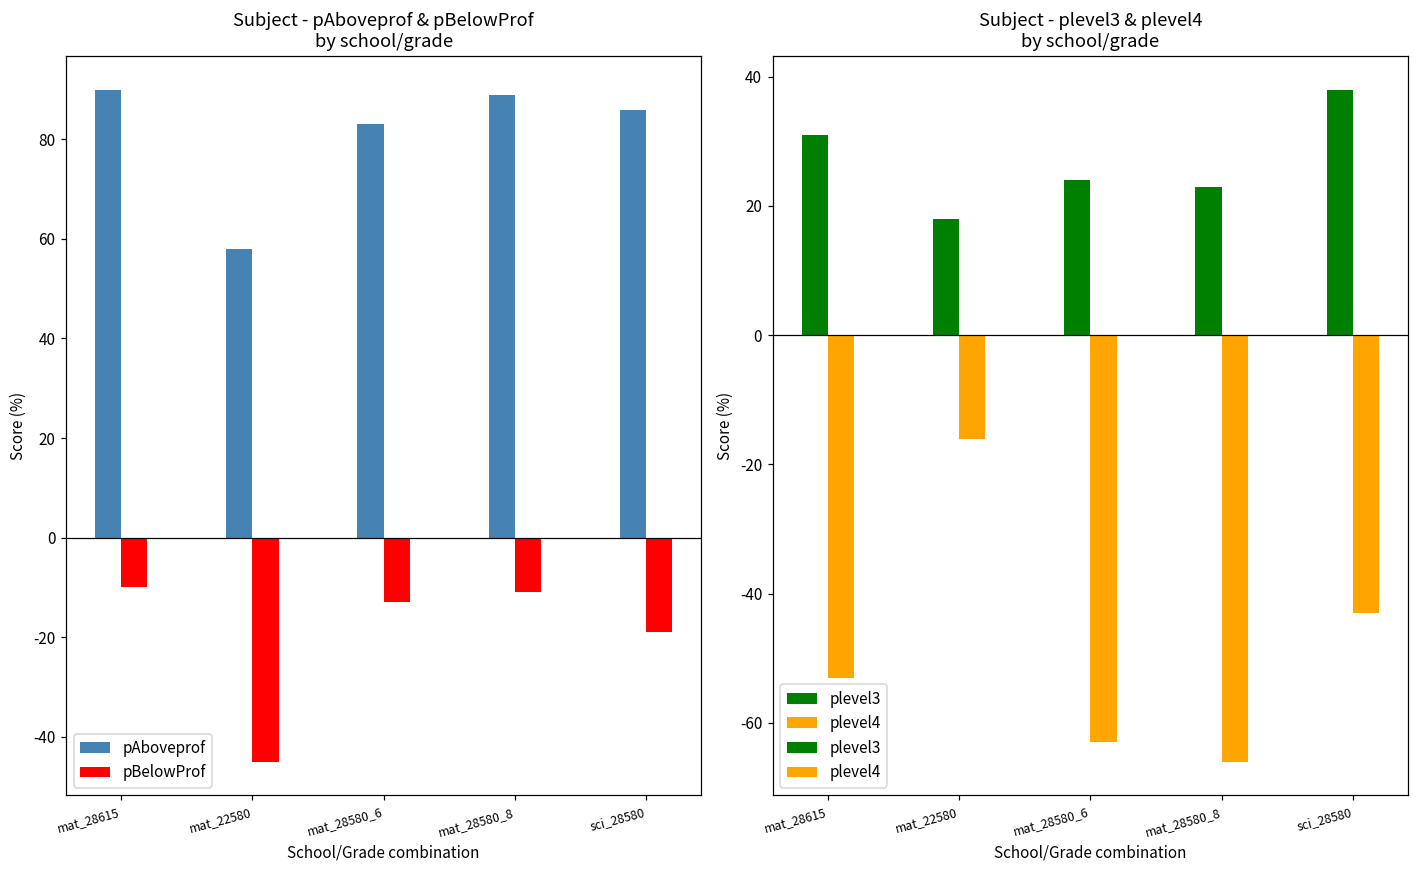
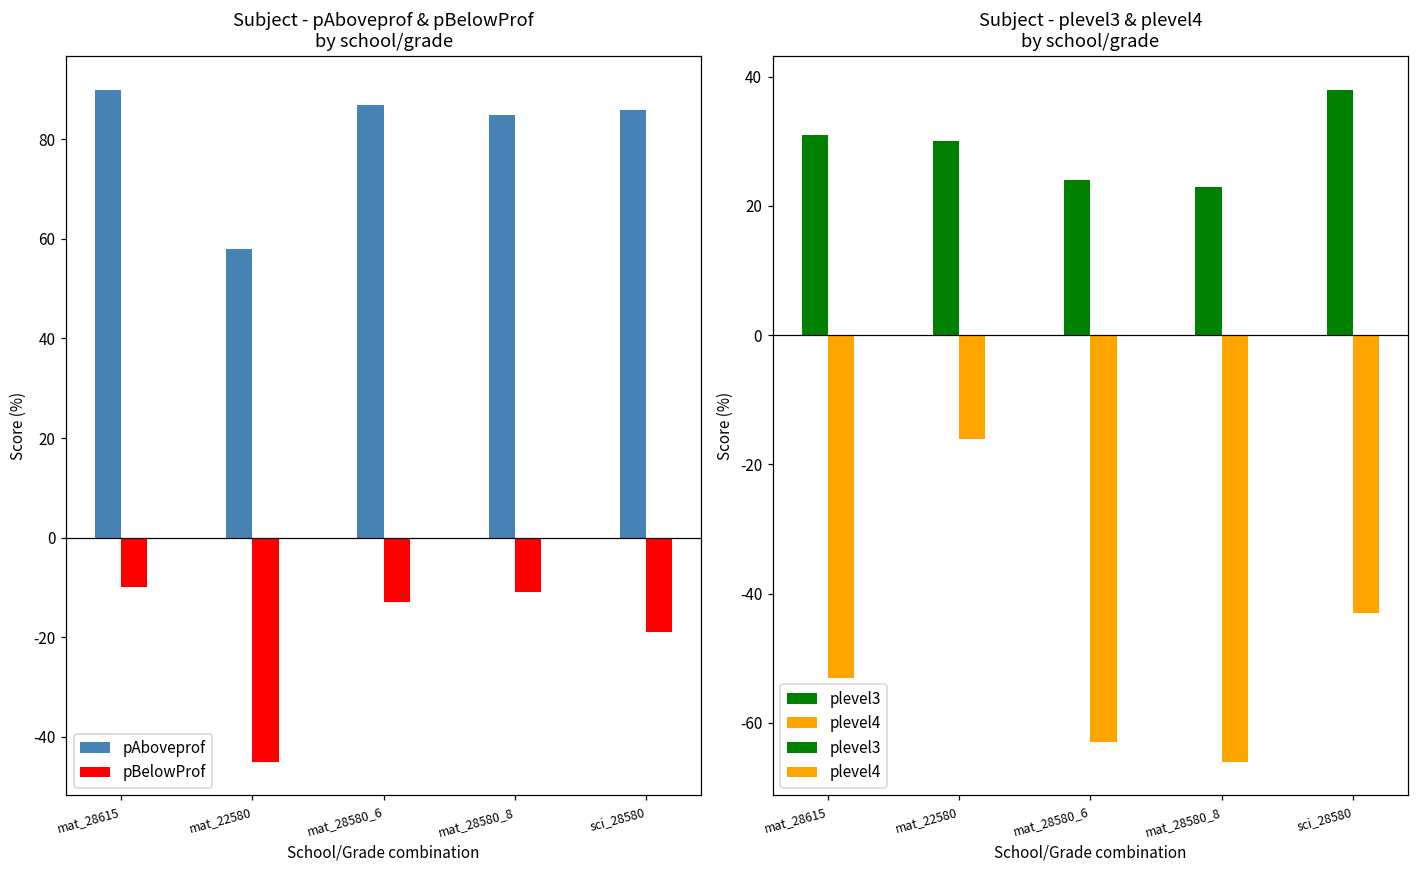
Subject - pAboveprof & pBelowProf by school/grade, pAboveprof, mat_28580_6: 83 -> 87
Subject - pAboveprof & pBelowProf by school/grade, pAboveprof, mat_28580_8: 89 -> 85
Subject - plevel3 & plevel4 by school/grade, plevel3, mat_22580: 18 -> 30
